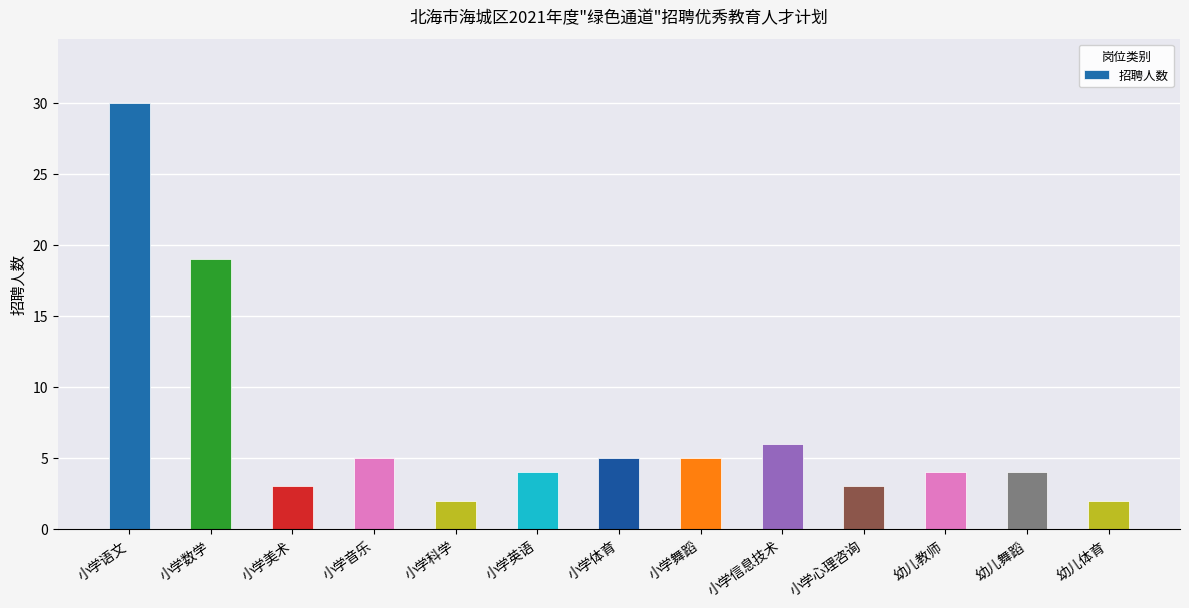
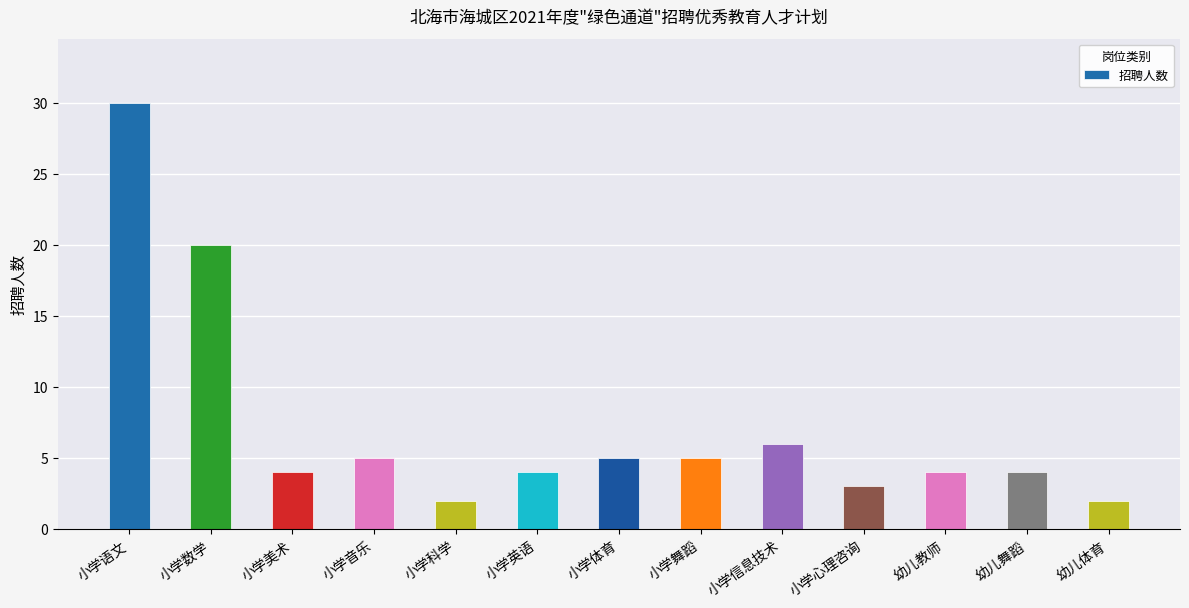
小学数学: 19 -> 20
小学美术: 3 -> 4
